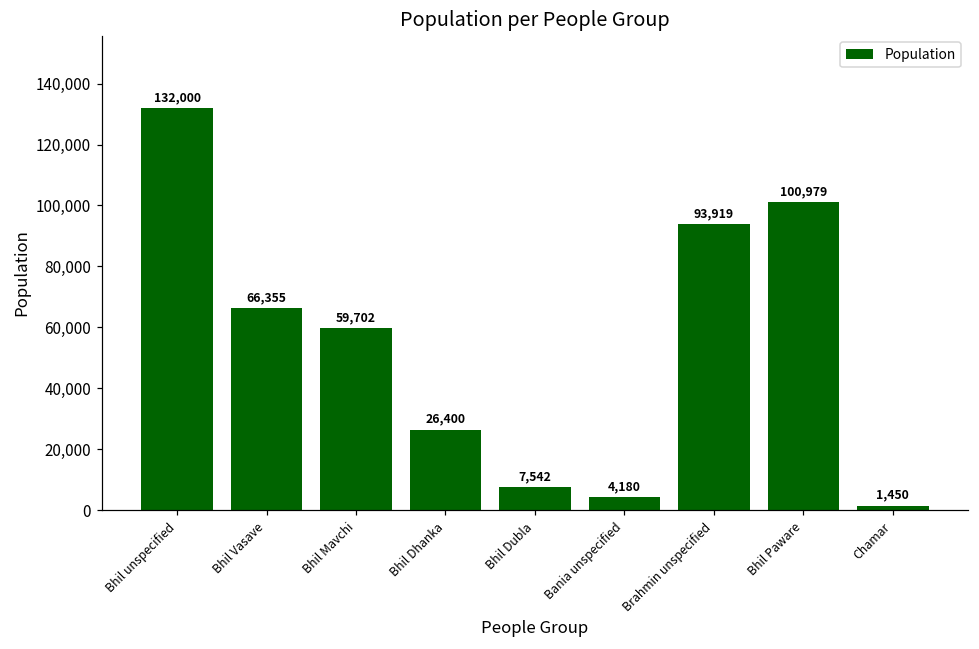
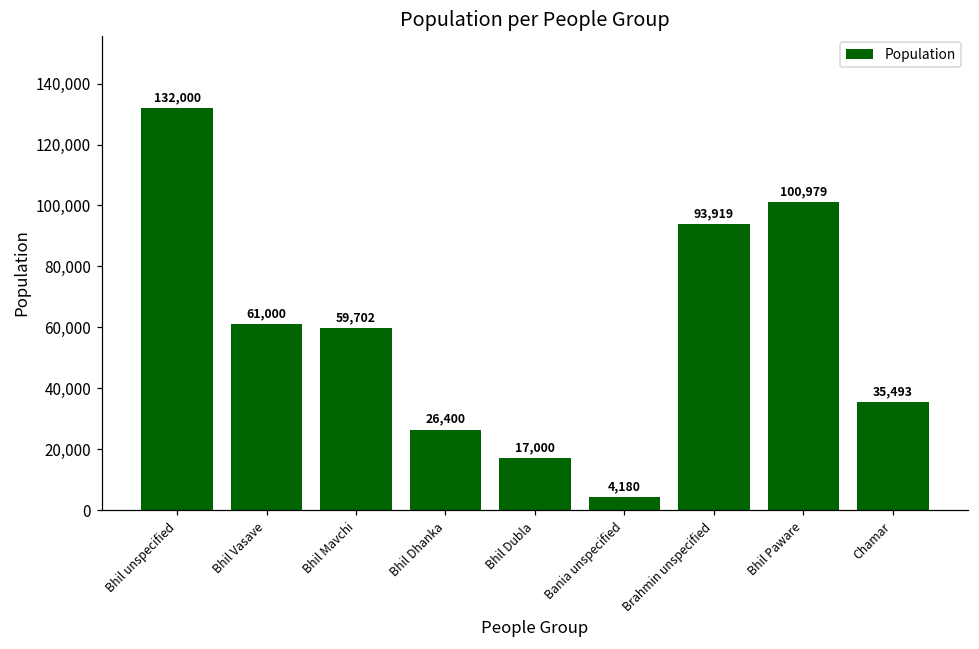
Bhil Vasave: 66,355 -> 61,000
Bhil Dubla: 7,542 -> 17,000
Chamar: 1,450 -> 35,493
